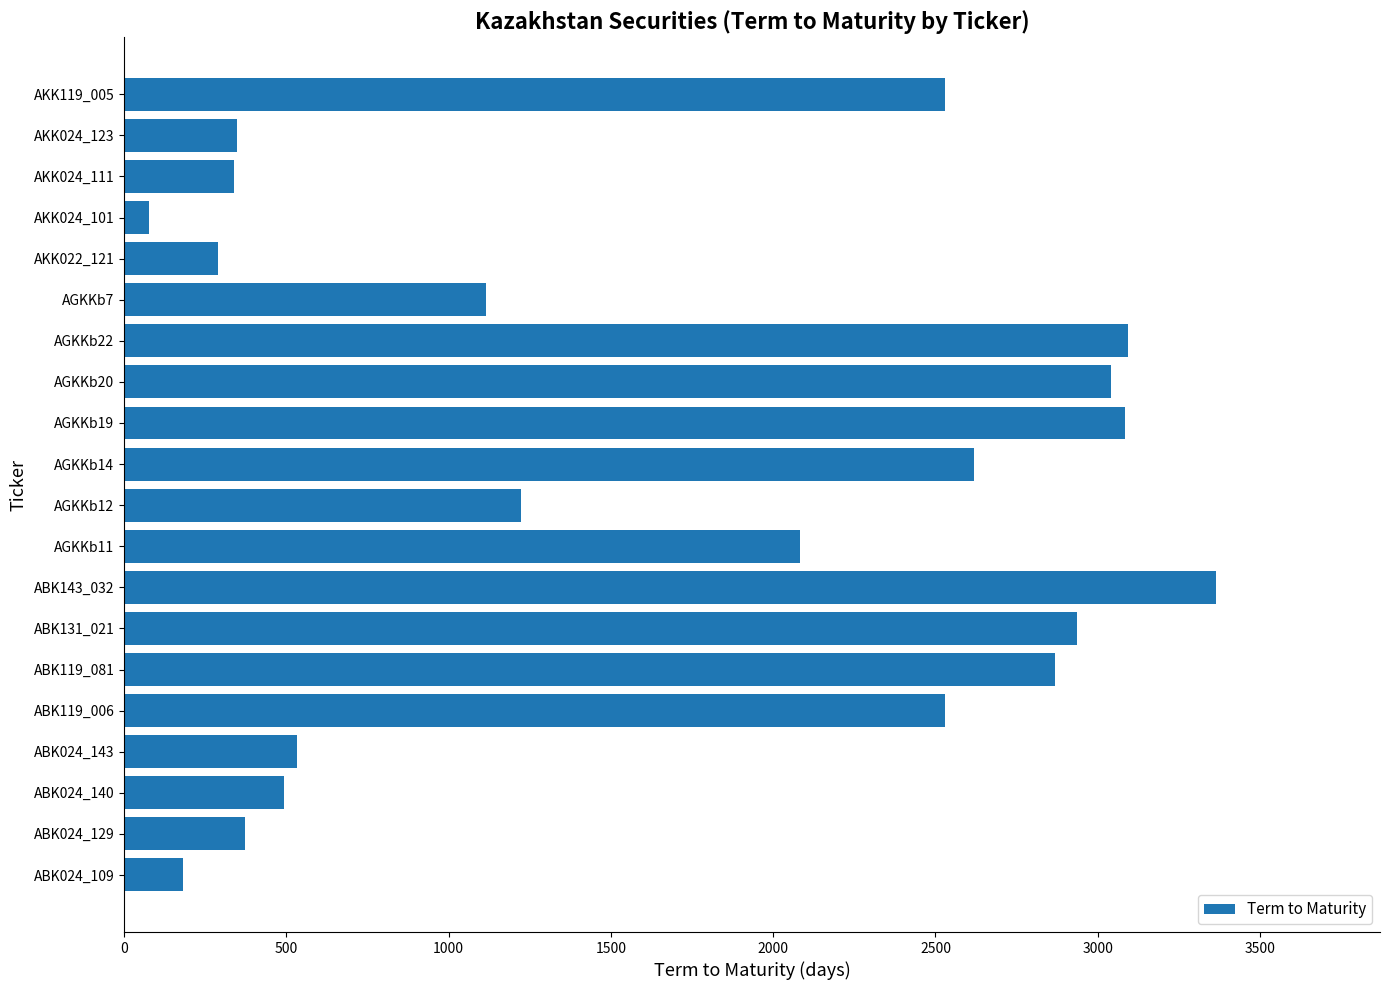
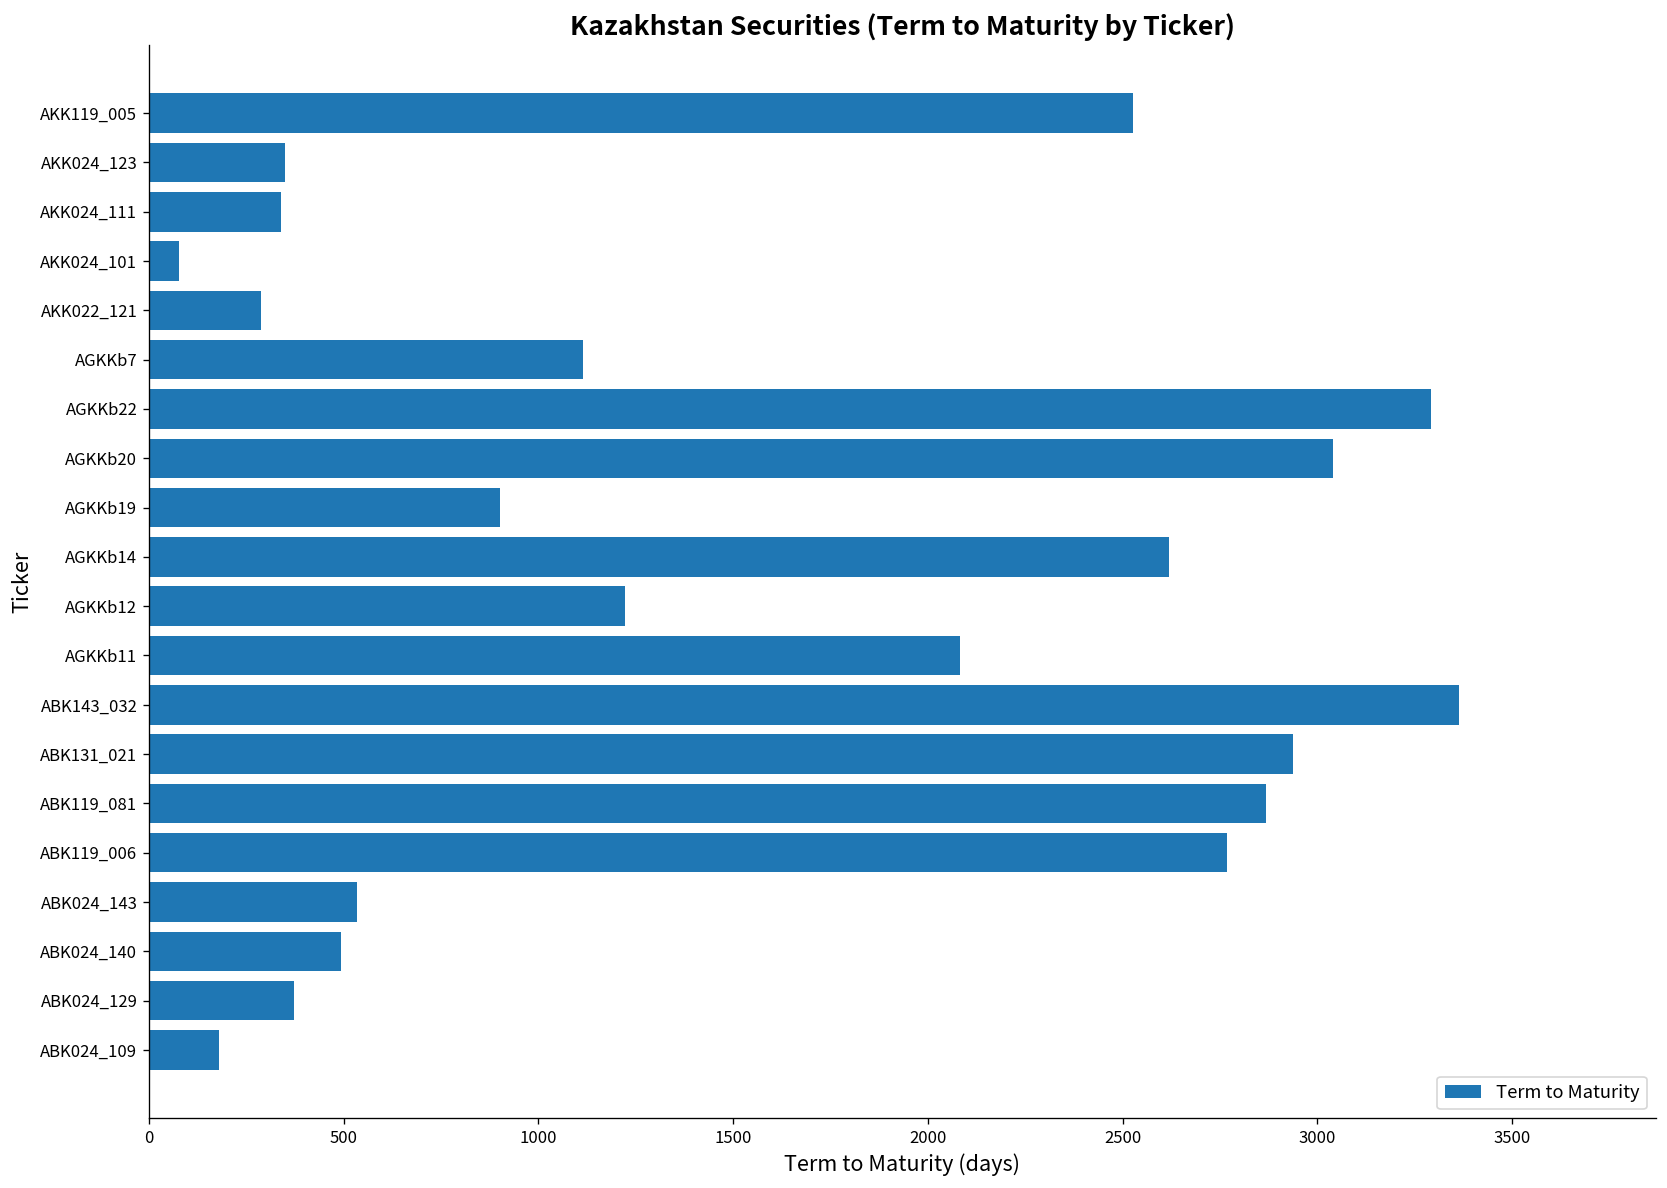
AGKKb22: 3090 -> 3290
AGKKb19: 3080 -> 900
ABK119_006: 2530 -> 2770
